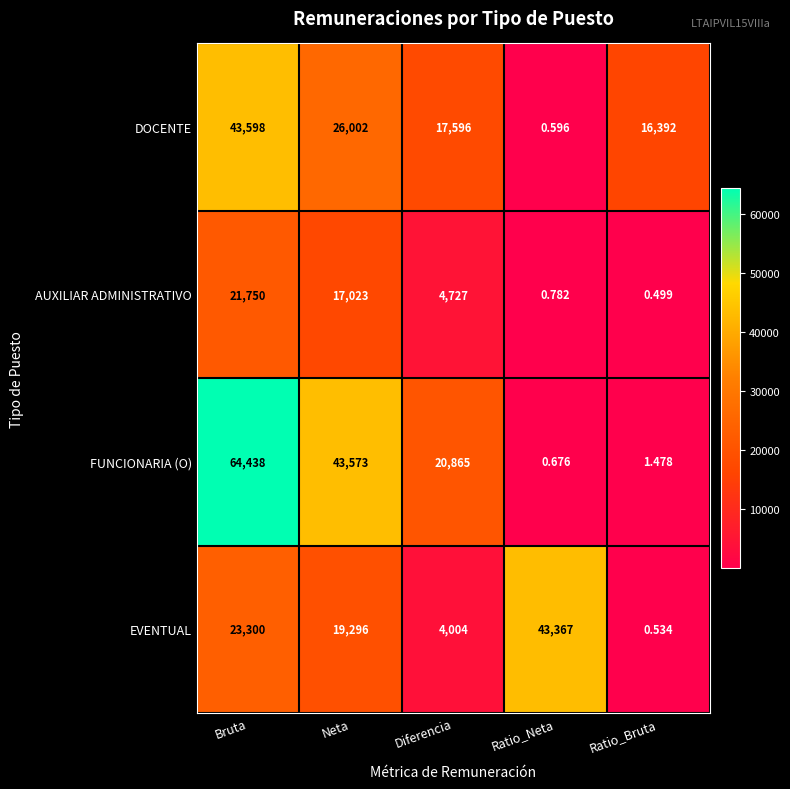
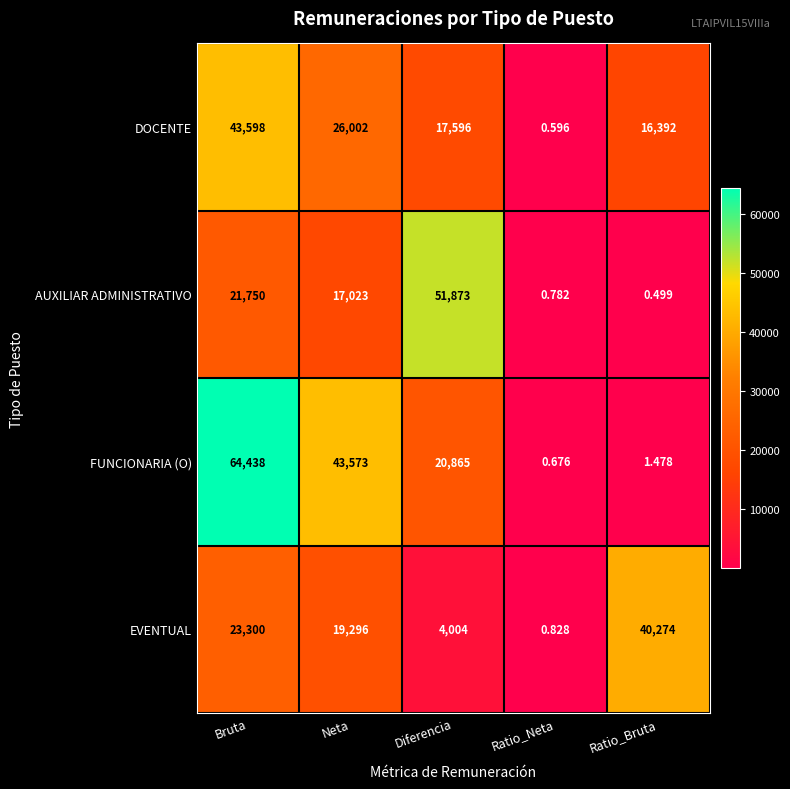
AUXILIAR ADMINISTRATIVO, Diferencia: 4,727 -> 51,873
EVENTUAL, Ratio_Neta: 43,367 -> 0.828
EVENTUAL, Ratio_Bruta: 0.534 -> 40,274
